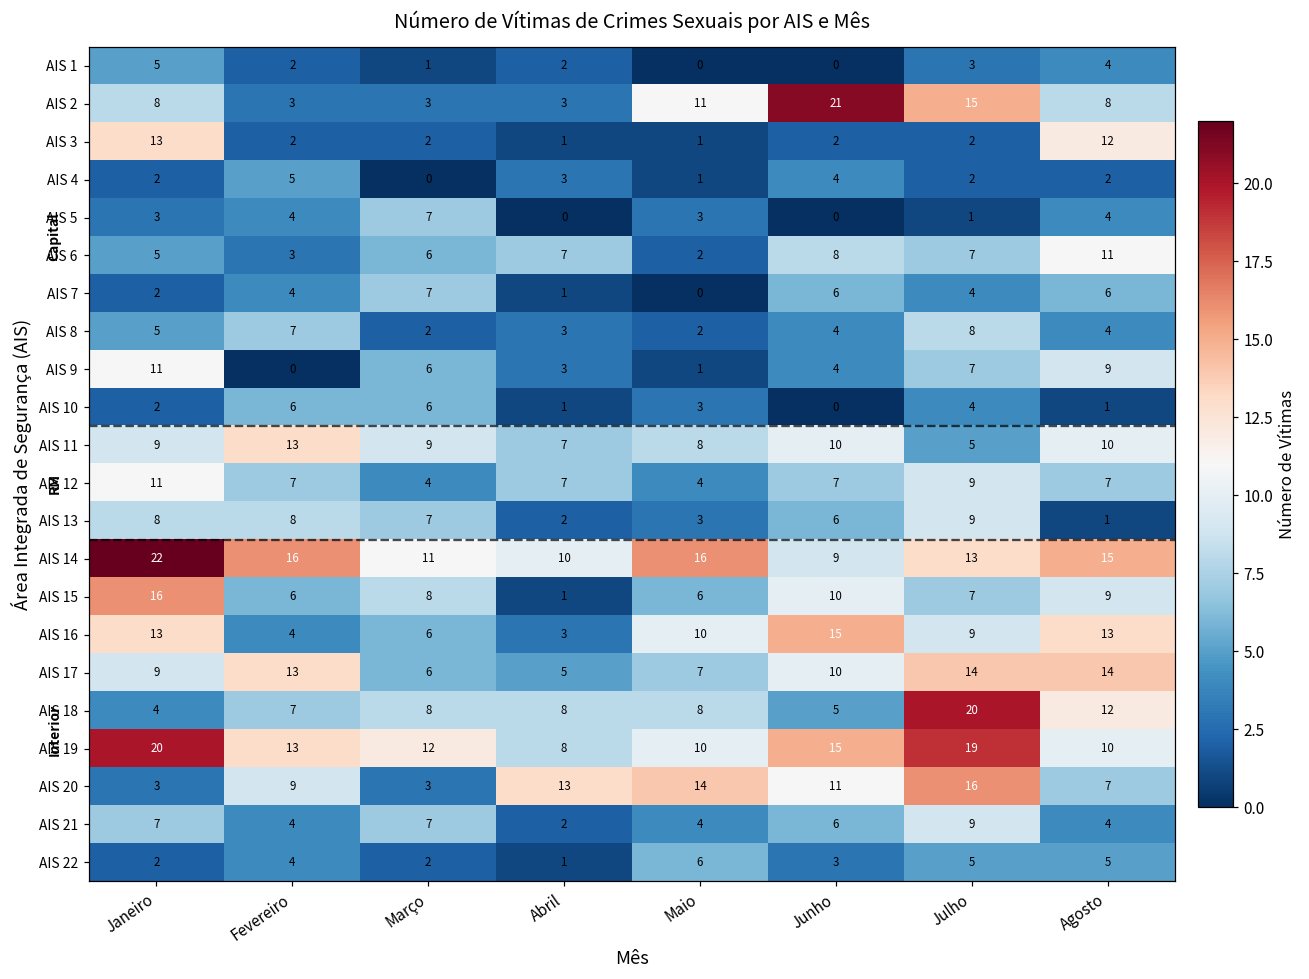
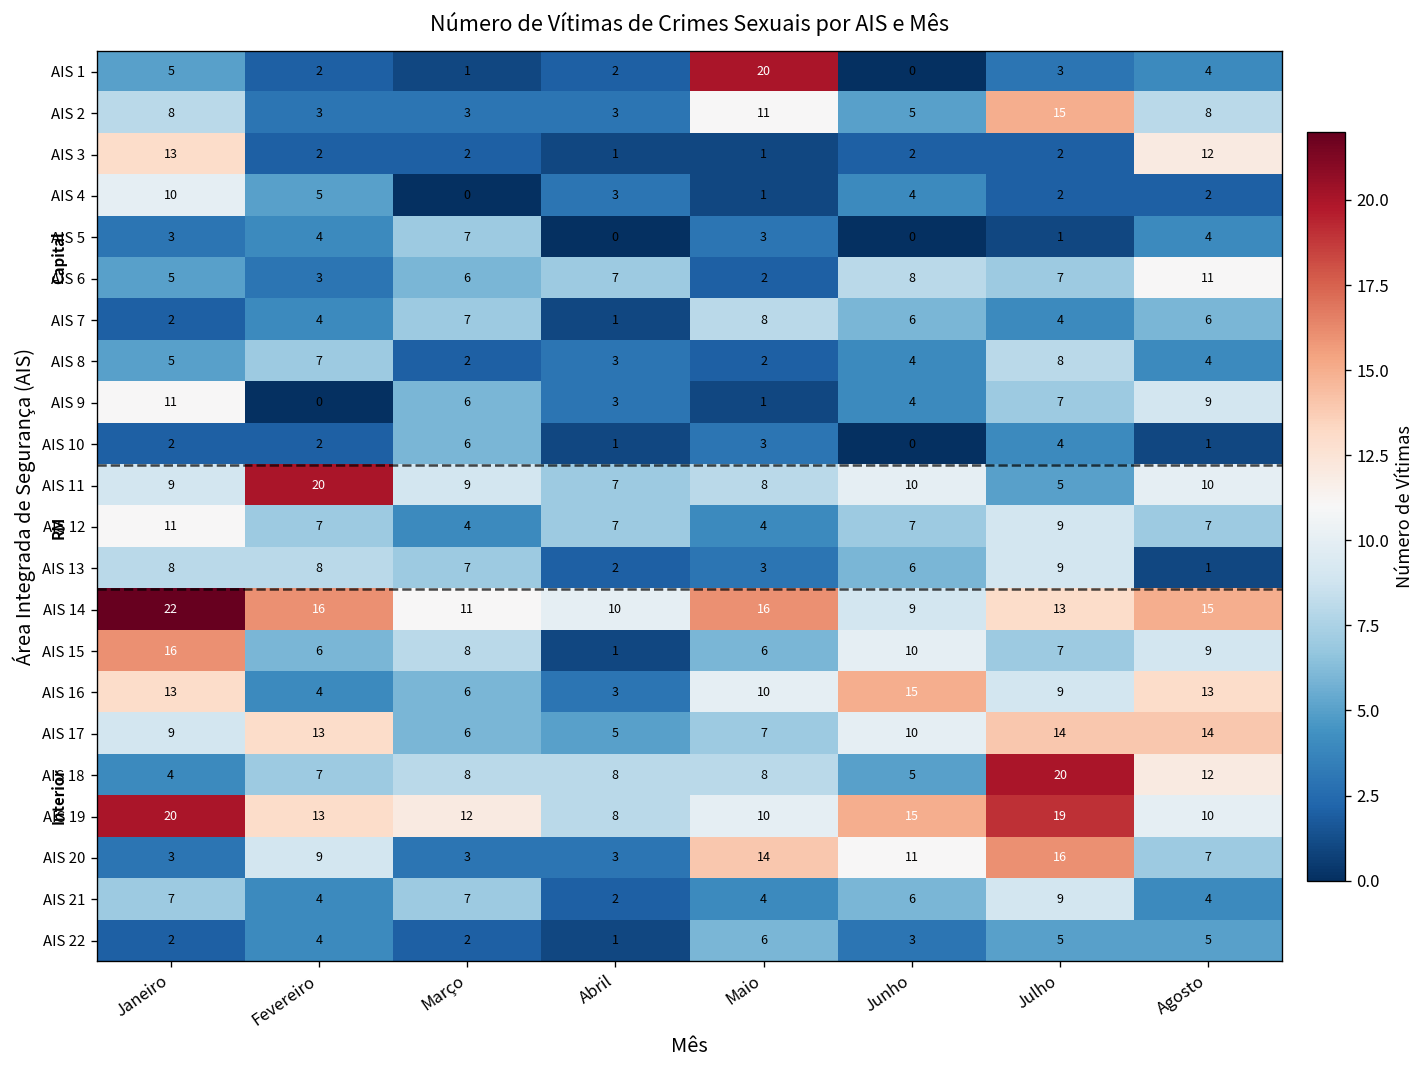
AIS 1, Maio: 0 -> 20
AIS 2, Junho: 21 -> 5
AIS 4, Janeiro: 2 -> 10
AIS 7, Maio: 0 -> 8
AIS 10, Fevereiro: 6 -> 2
AIS 11, Fevereiro: 13 -> 20
AIS 20, Abril: 13 -> 3
